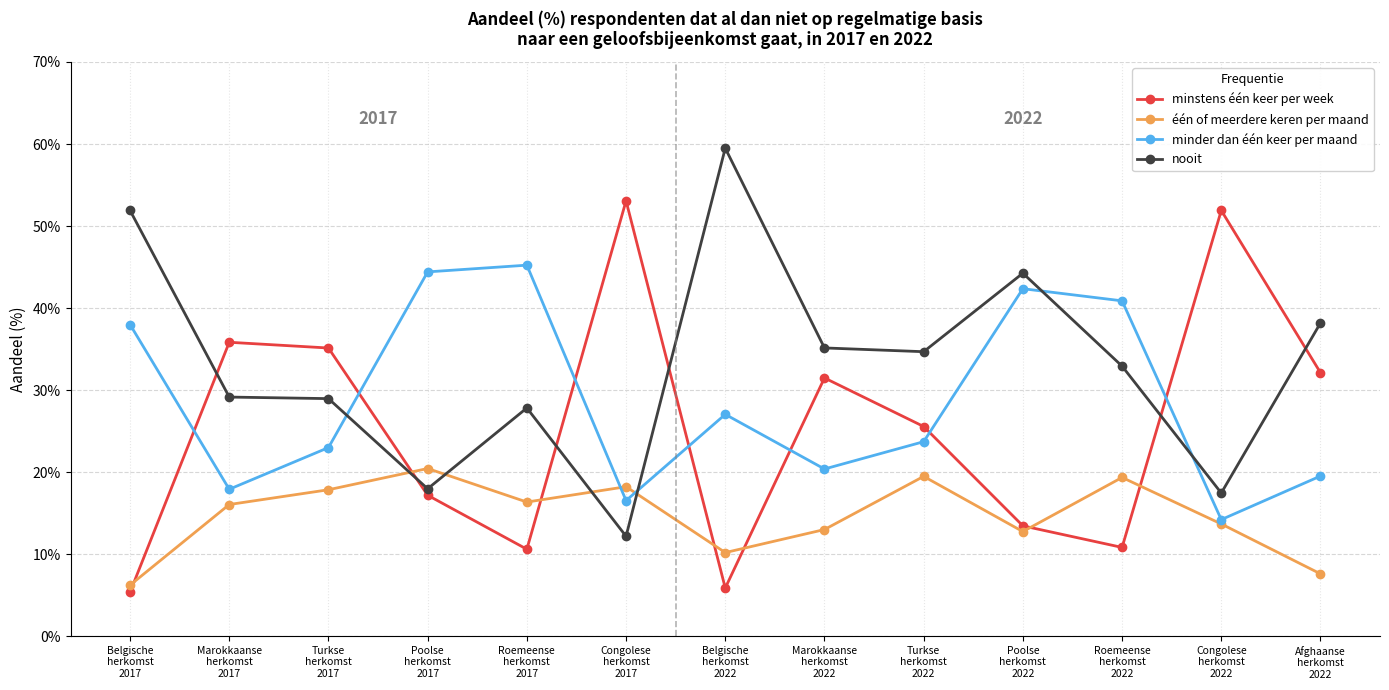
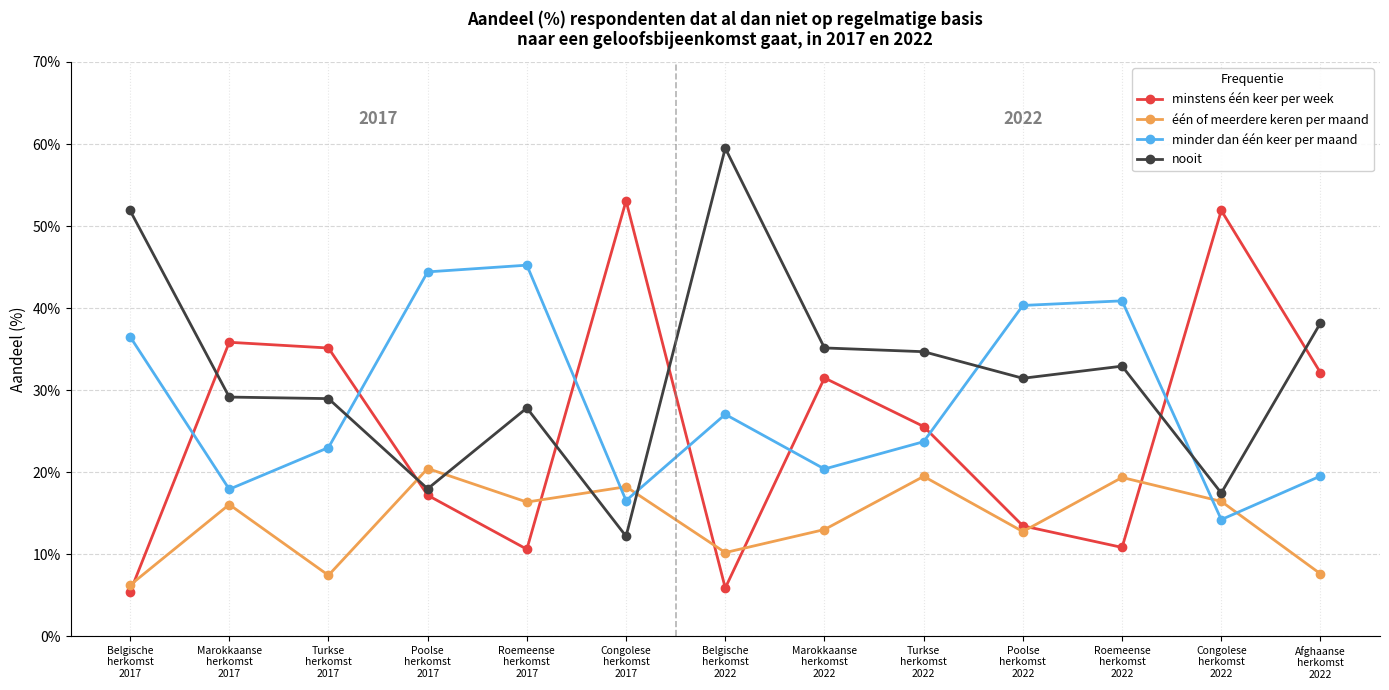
minder dan één keer per maand, Belgische herkomst 2017: 38% -> 37%
één of meerdere keren per maand, Turkse herkomst 2017: 18% -> 7%
minder dan één keer per maand, Poolse herkomst 2022: 42% -> 40%
nooit, Poolse herkomst 2022: 44% -> 31%
één of meerdere keren per maand, Congolese herkomst 2022: 14% -> 16%
